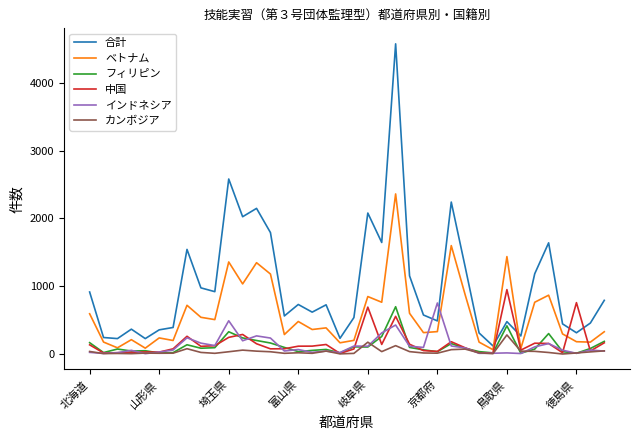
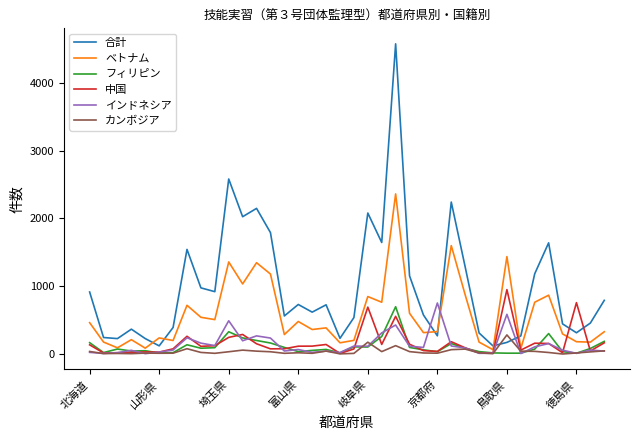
ベトナム, 北海道: 600 -> 500
合計, 山形県: 400 -> 100
合計, 京都府: 500 -> 300
合計, 鳥取県: 500 -> 200
フィリピン, 鳥取県: 400 -> 0
インドネシア, 鳥取県: 0 -> 600
